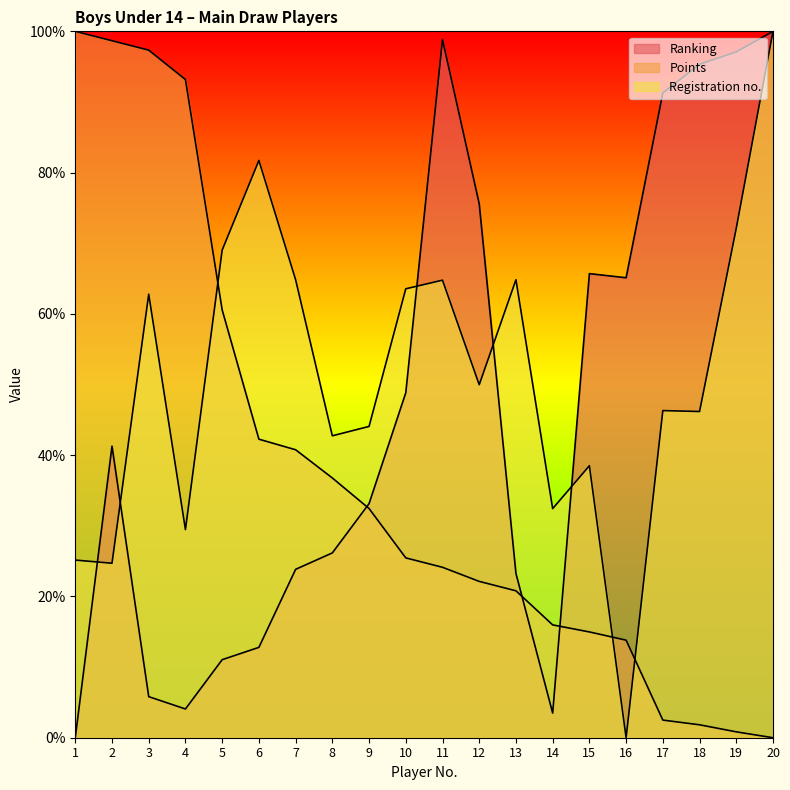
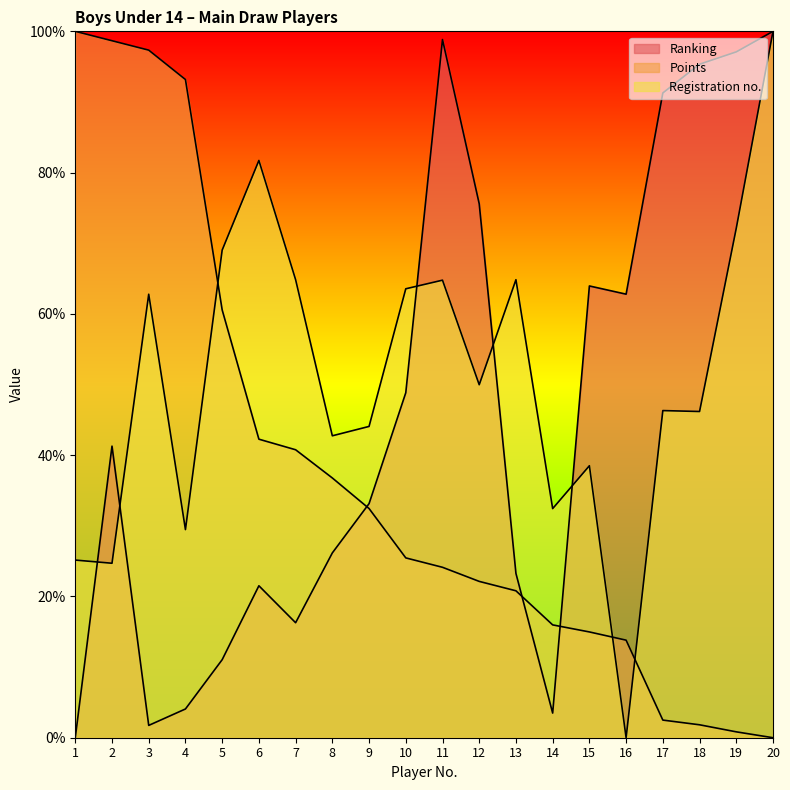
Ranking, 3: 6% -> 2%
Ranking, 6: 13% -> 22%
Ranking, 7: 24% -> 16%
Ranking, 15: 66% -> 64%
Ranking, 16: 65% -> 63%
